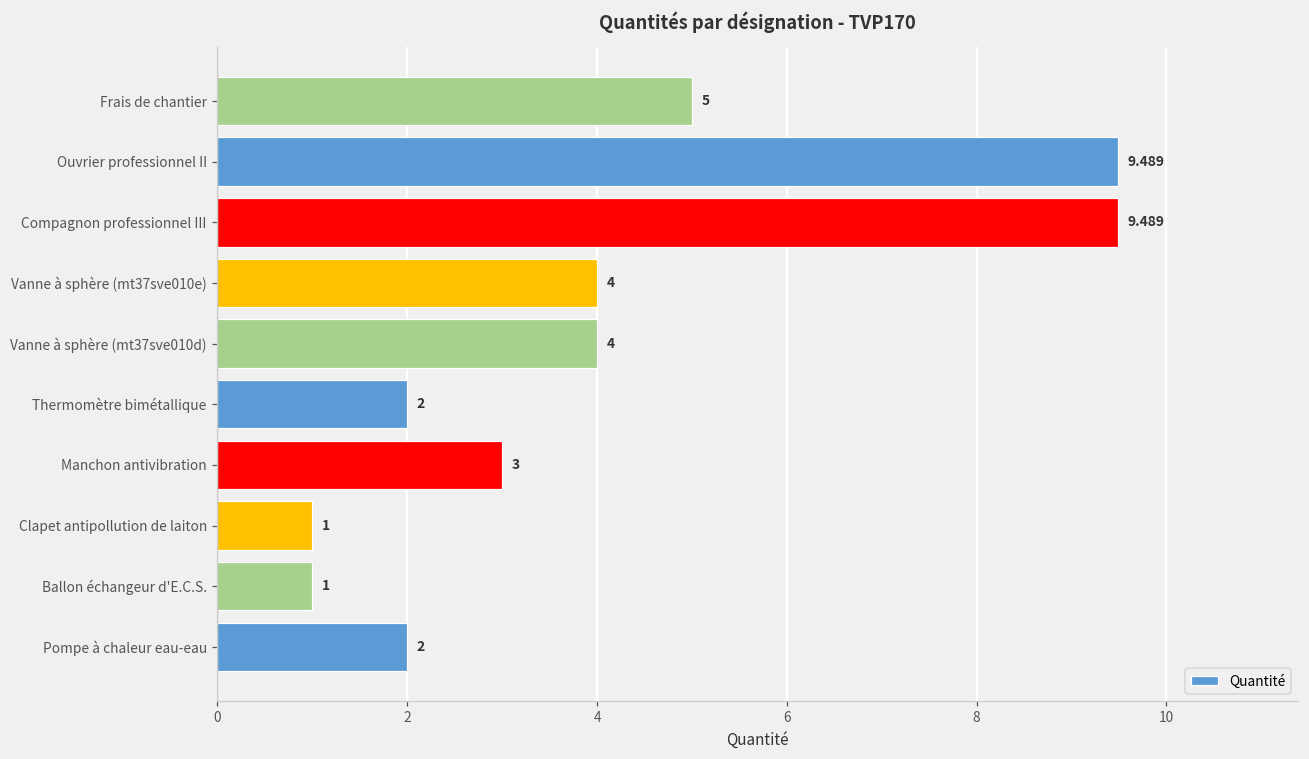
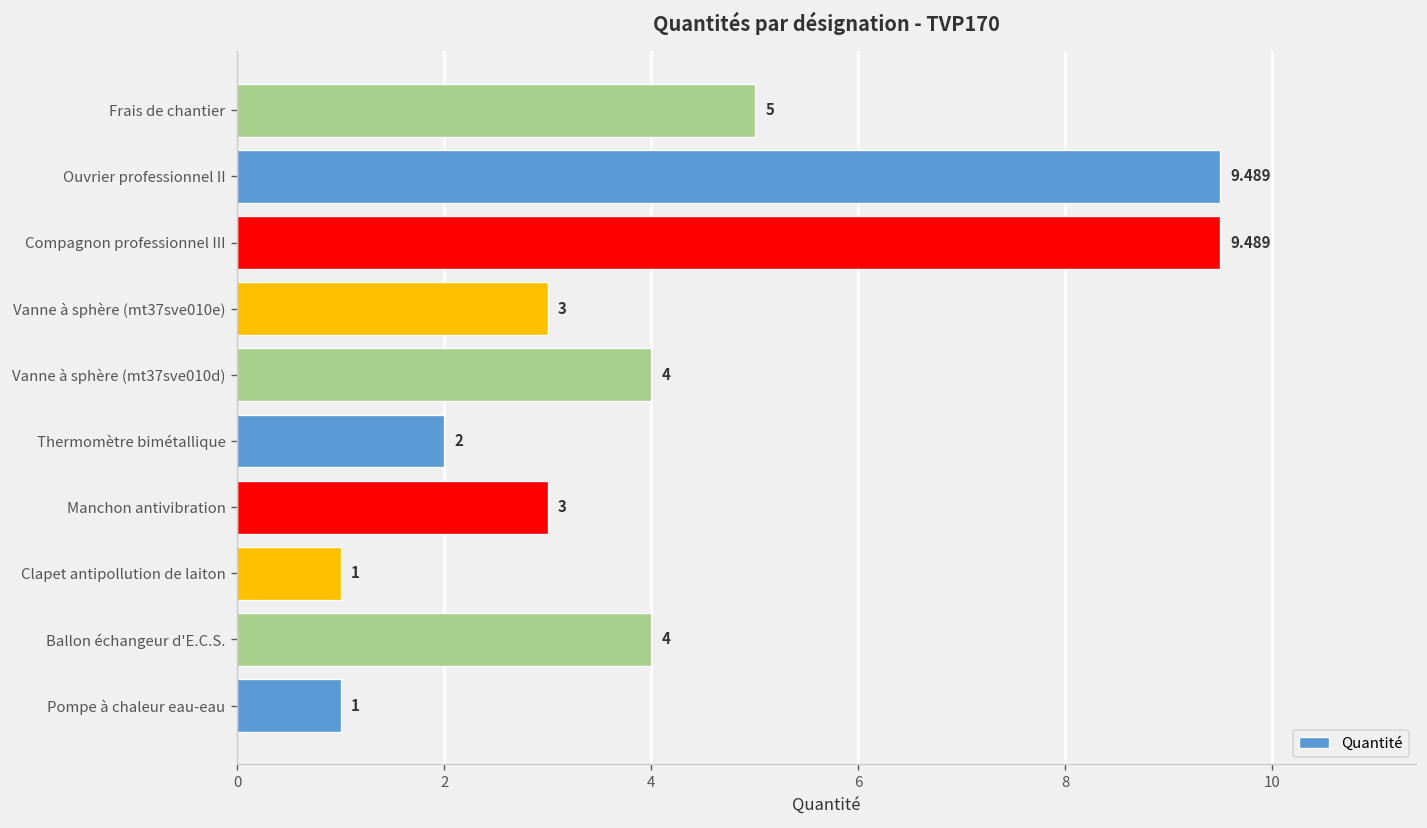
Vanne à sphère (mt37sve010e): 4 -> 3
Ballon échangeur d'E.C.S.: 1 -> 4
Pompe à chaleur eau-eau: 2 -> 1
